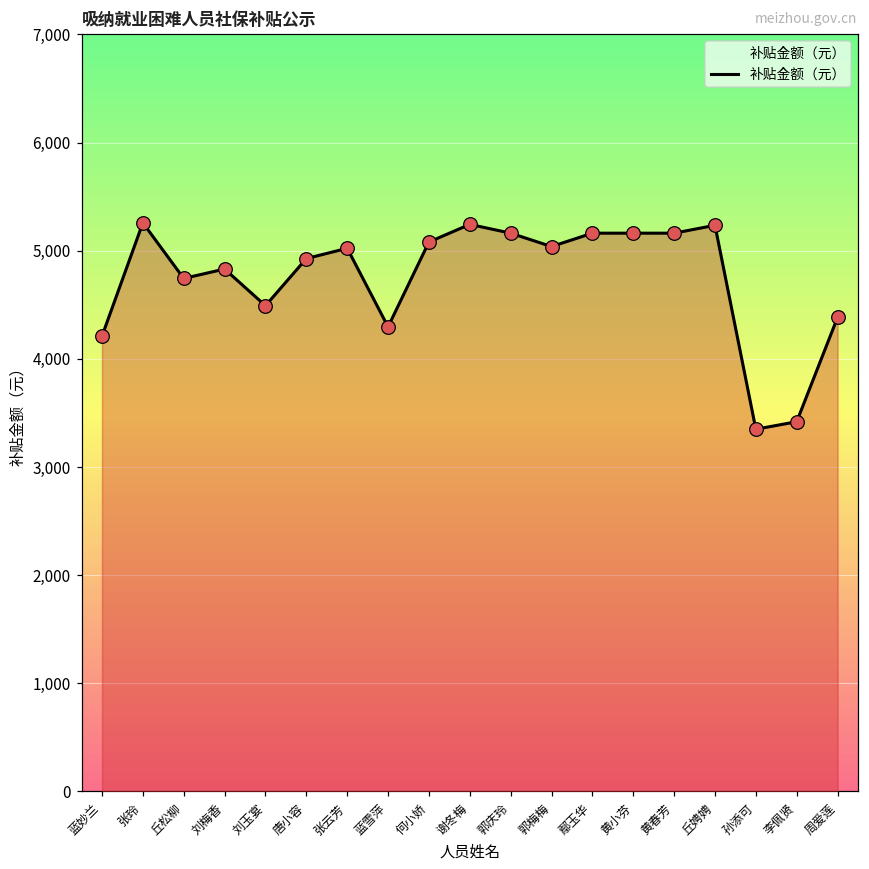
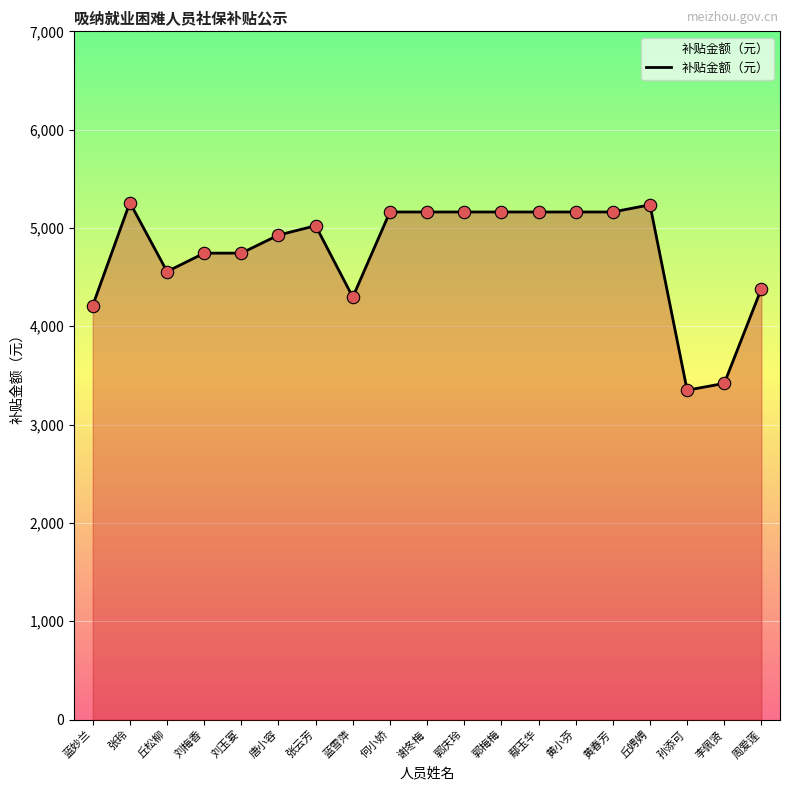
丘松柳: 4,700 -> 4,600
刘梅香: 4,800 -> 4,700
刘玉宴: 4,500 -> 4,700
何小娇: 5,100 -> 5,200
谢冬梅: 5,240 -> 5,160
郭梅梅: 5,000 -> 5,200
